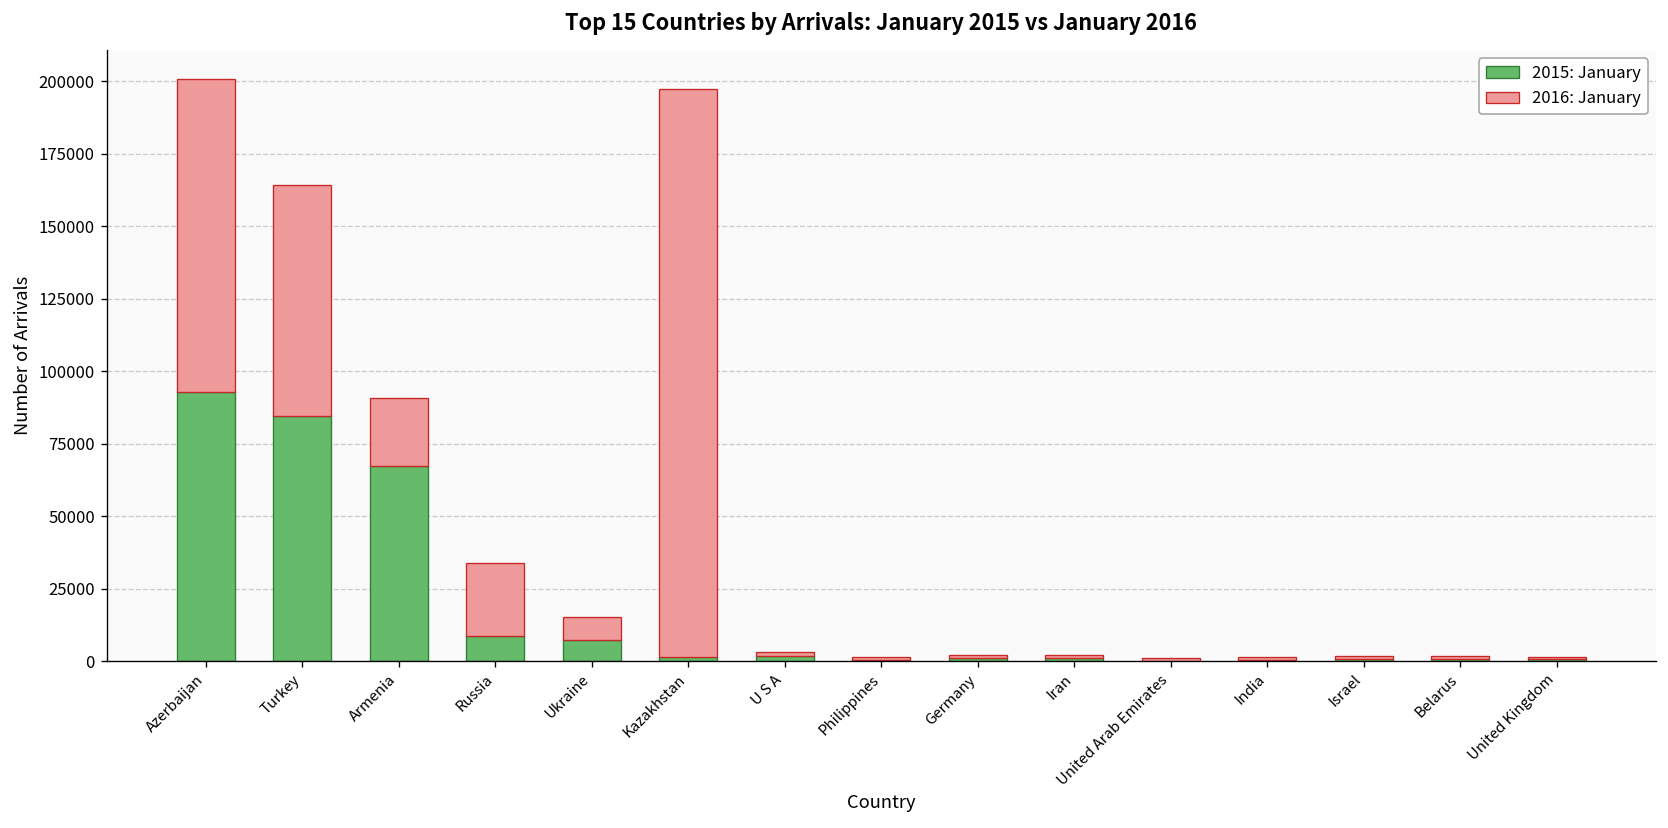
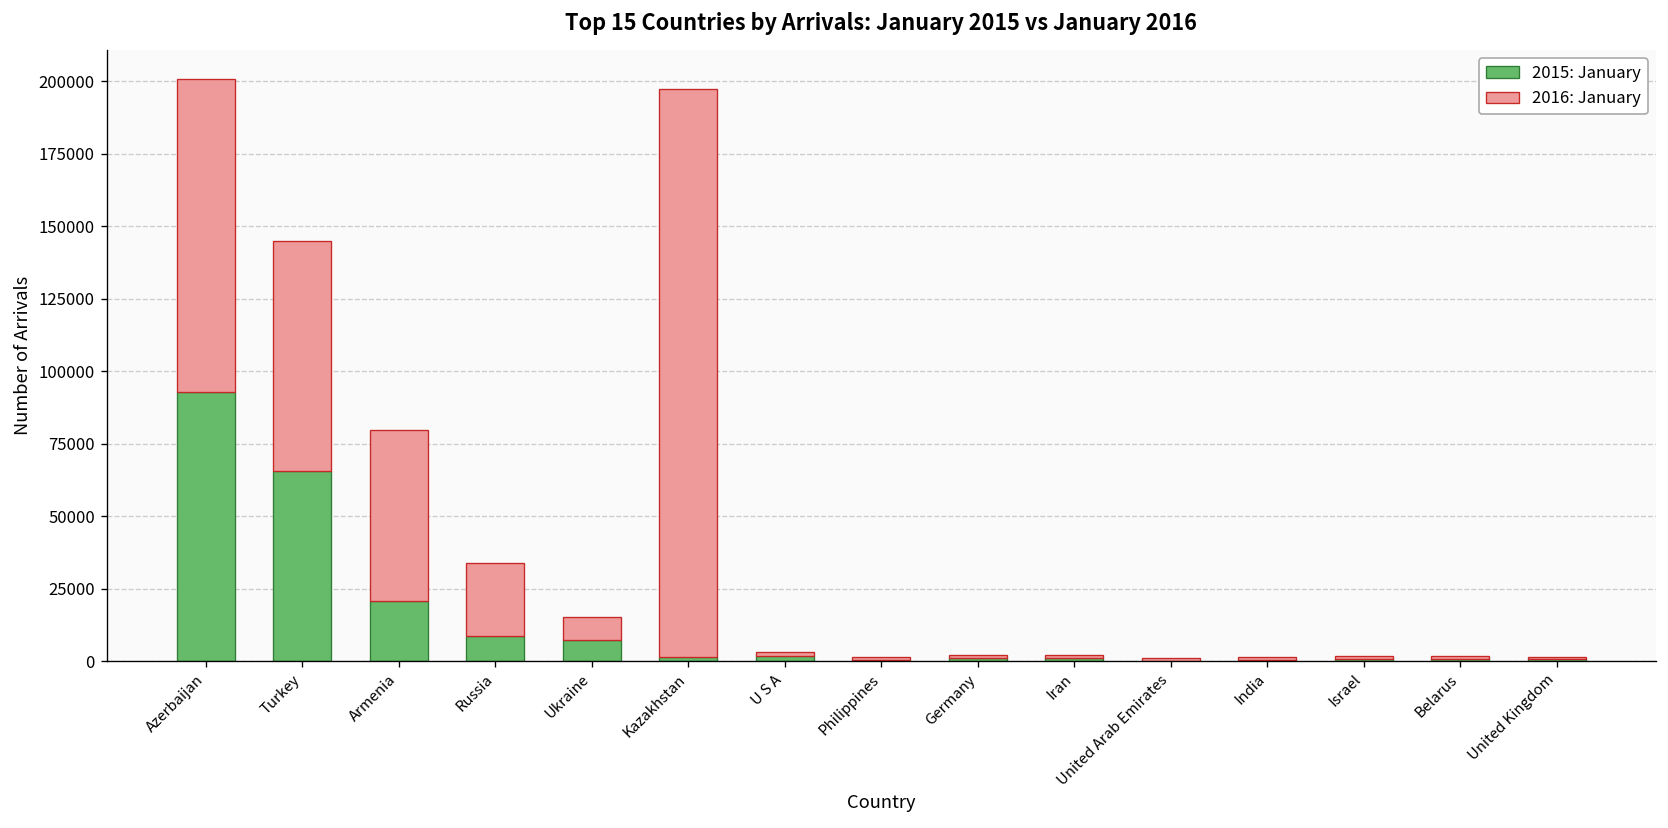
2015: January, Turkey: 84000 -> 65000
2015: January, Armenia: 67000 -> 21000
2016: January, Armenia: 23000 -> 59000
